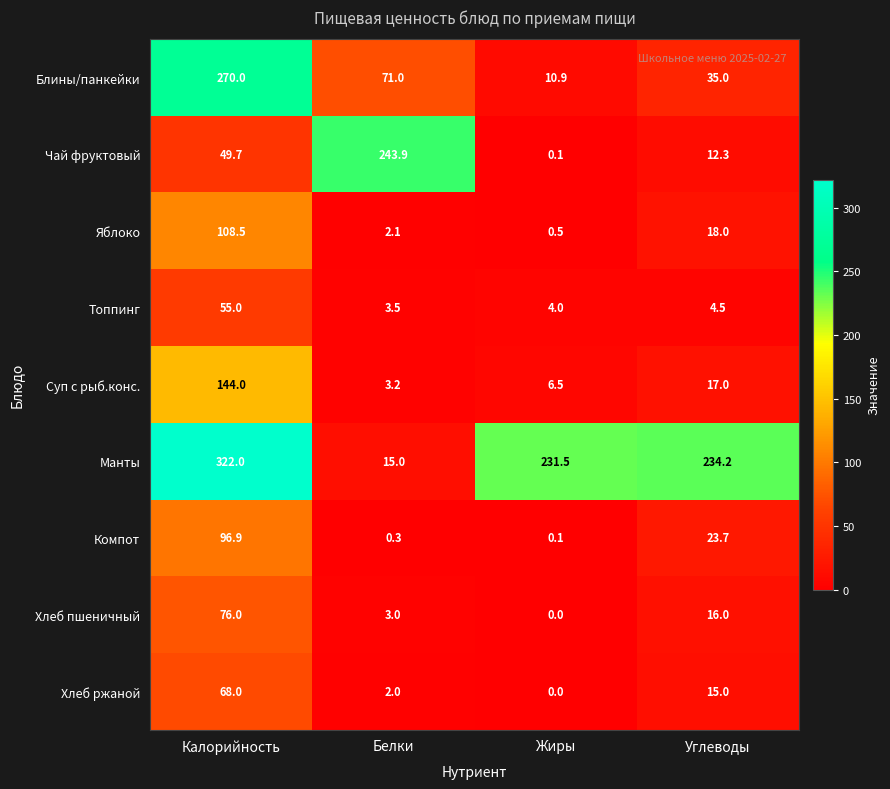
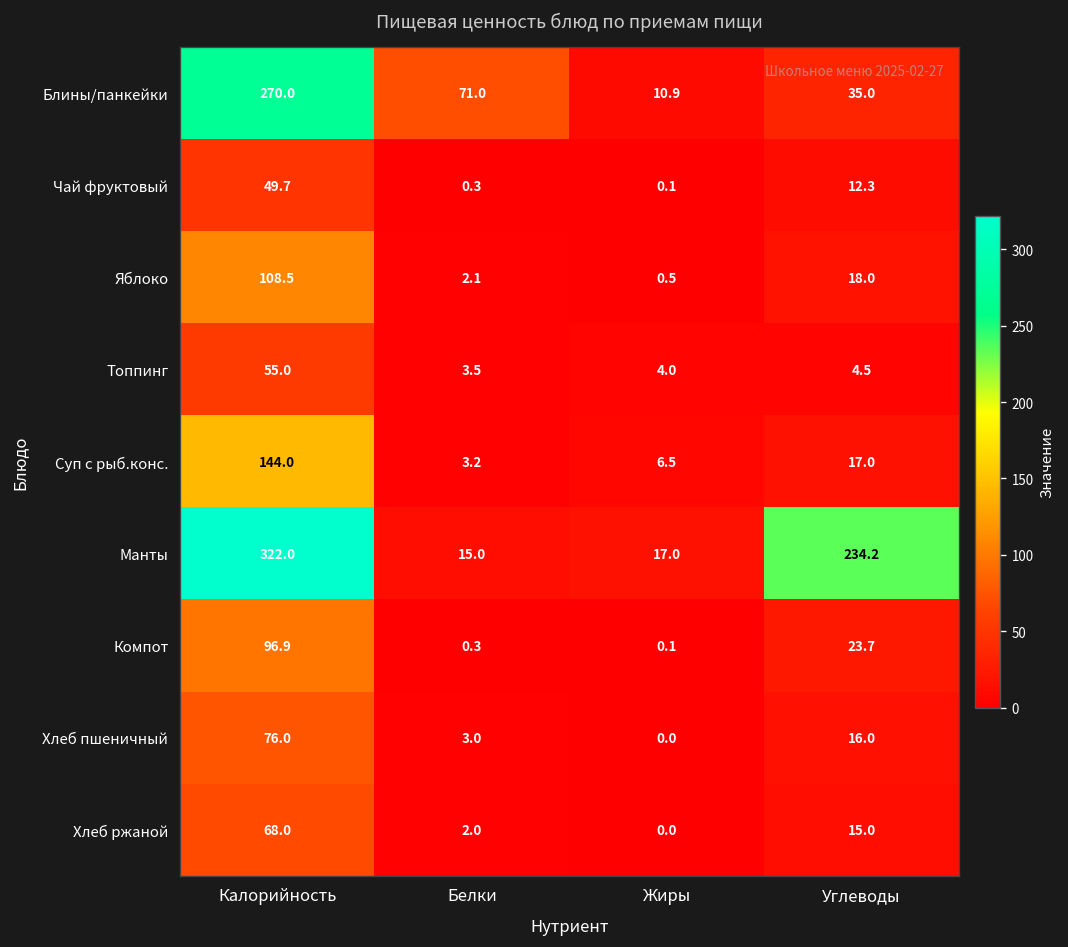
Чай фруктовый, Белки: 243.9 -> 0.3
Манты, Жиры: 231.5 -> 17.0
